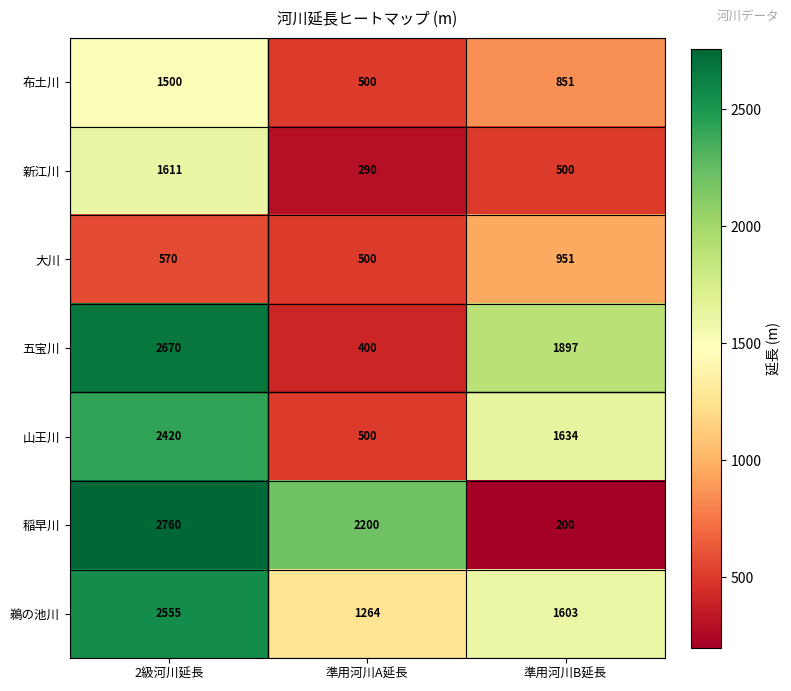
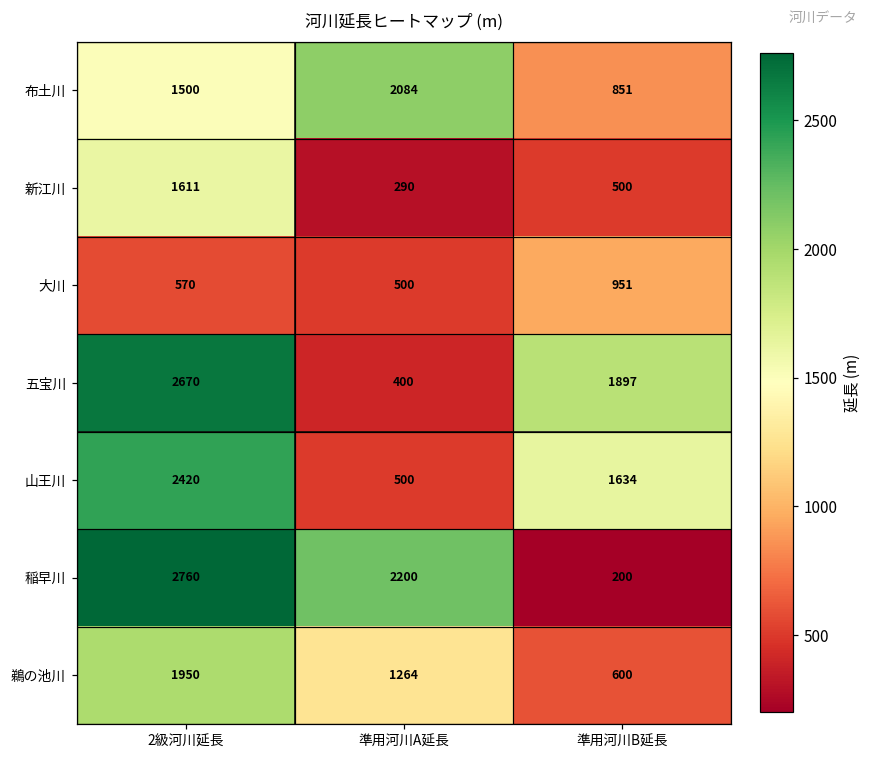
布土川, 準用河川A延長: 500 -> 2084
鵜の池川, 2級河川延長: 2555 -> 1950
鵜の池川, 準用河川B延長: 1603 -> 600
